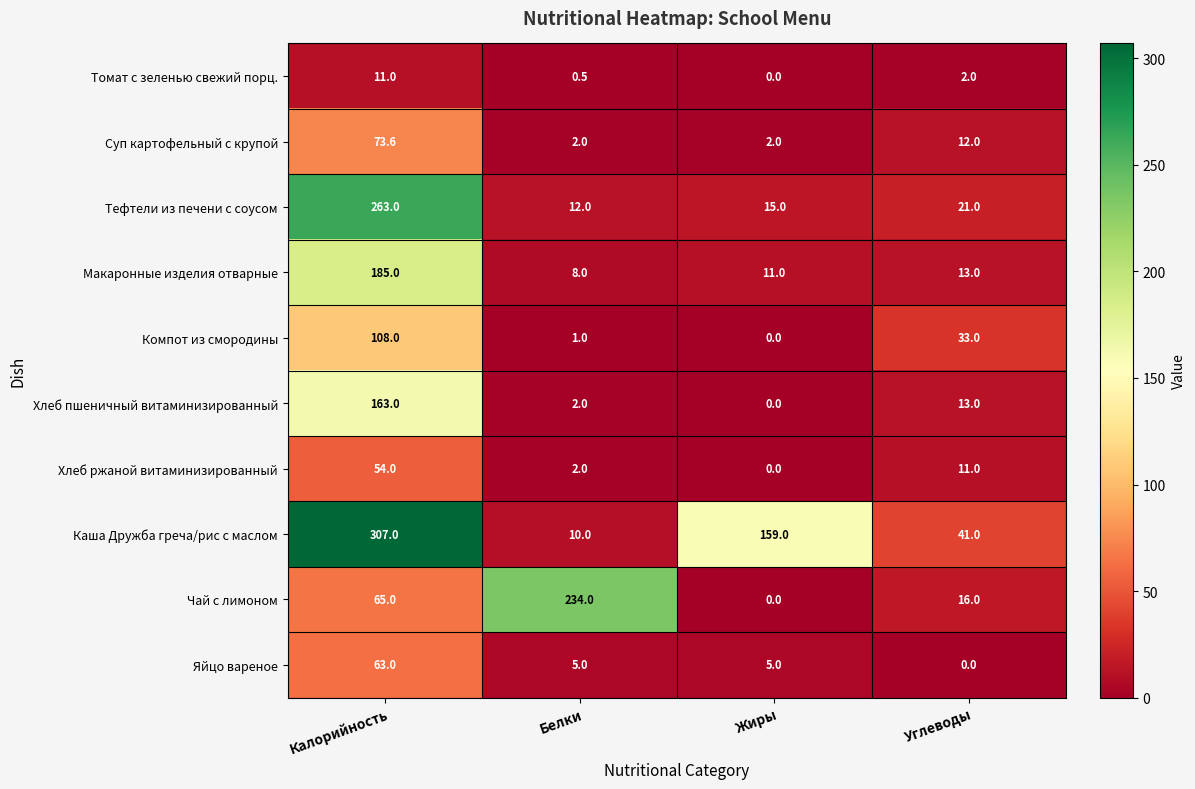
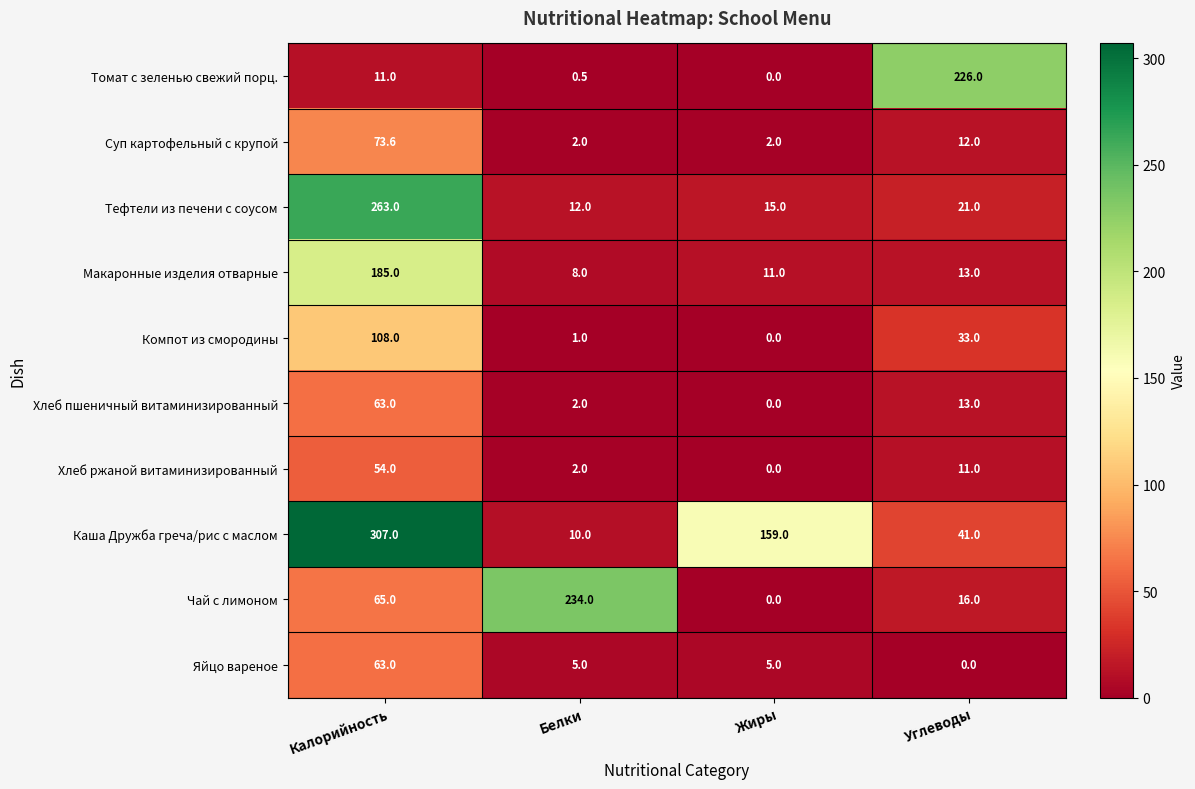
Томат с зеленью свежий порц., Углеводы: 2.0 -> 226.0
Хлеб пшеничный витаминизированный, Калорийность: 163.0 -> 63.0
